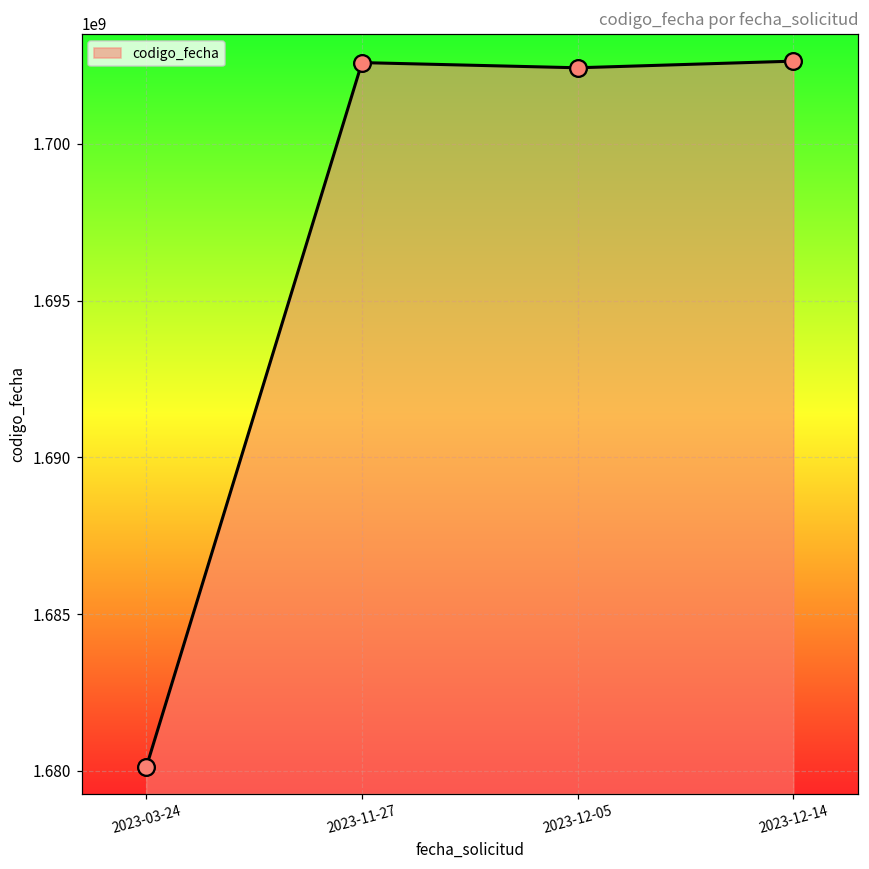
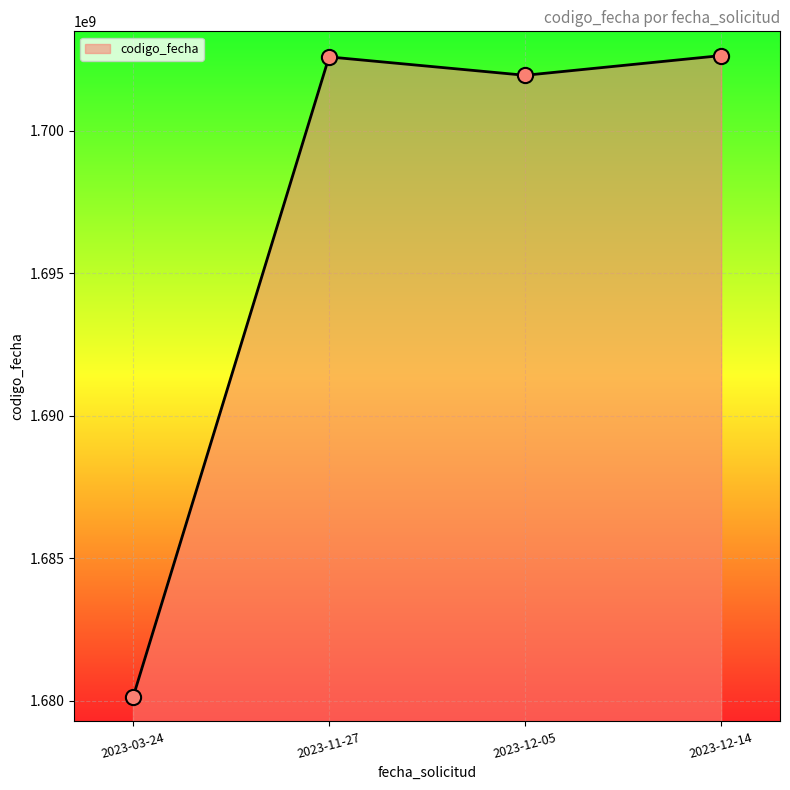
2023-12-05: 1702400000 -> 1701900000
